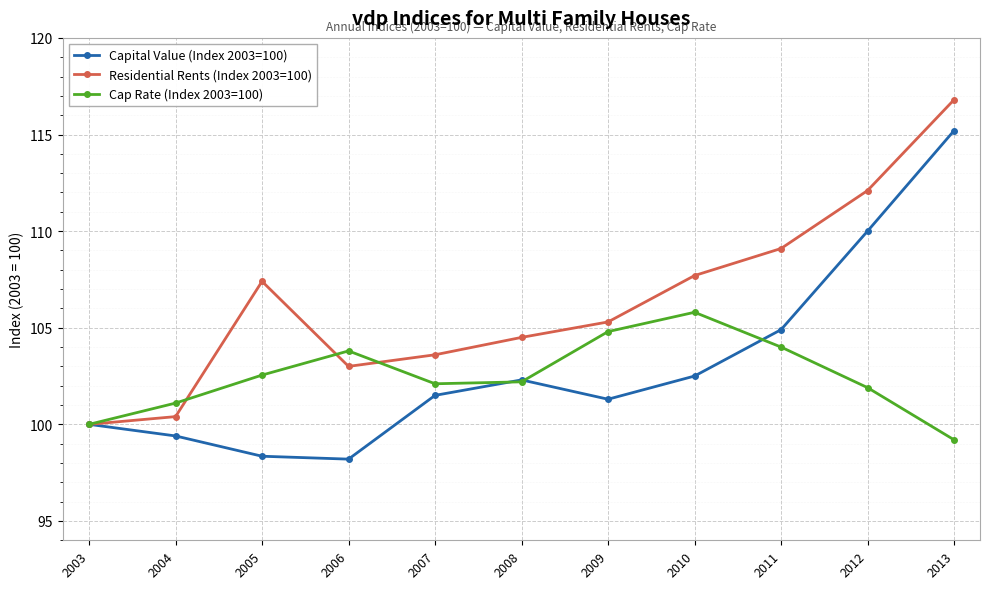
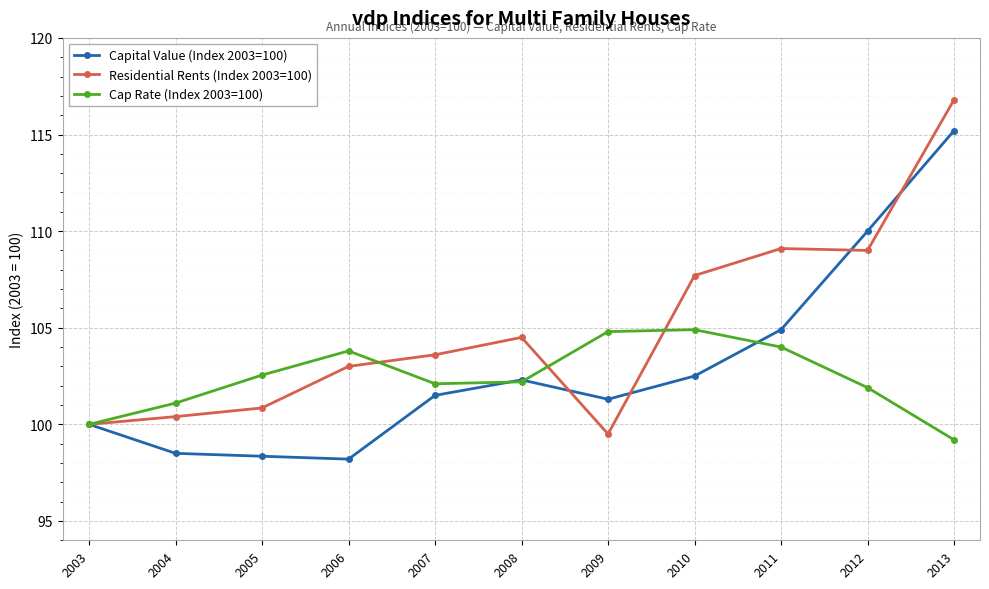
Capital Value (Index 2003=100), 2004: 99.4 -> 98.5
Residential Rents (Index 2003=100), 2005: 107.4 -> 100.9
Residential Rents (Index 2003=100), 2009: 105.3 -> 99.5
Cap Rate (Index 2003=100), 2010: 105.8 -> 104.9
Residential Rents (Index 2003=100), 2012: 112.1 -> 109.0
